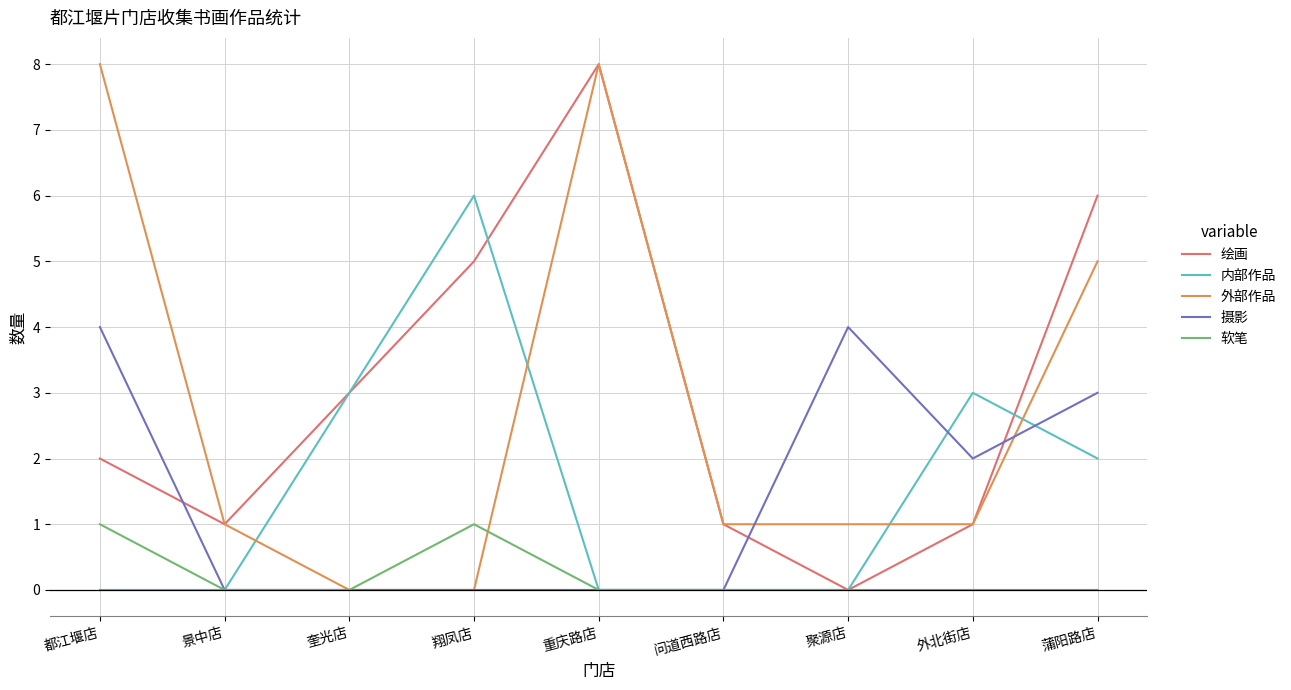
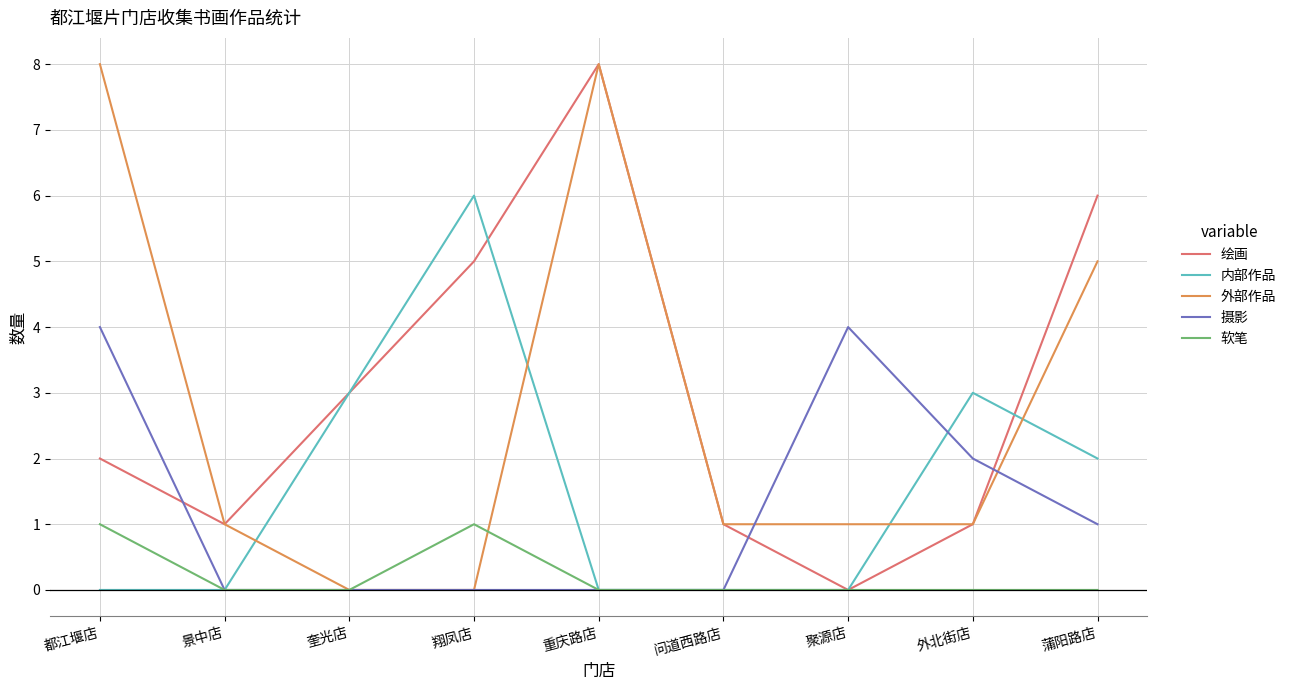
摄影, 蒲阳路店: 3 -> 1
